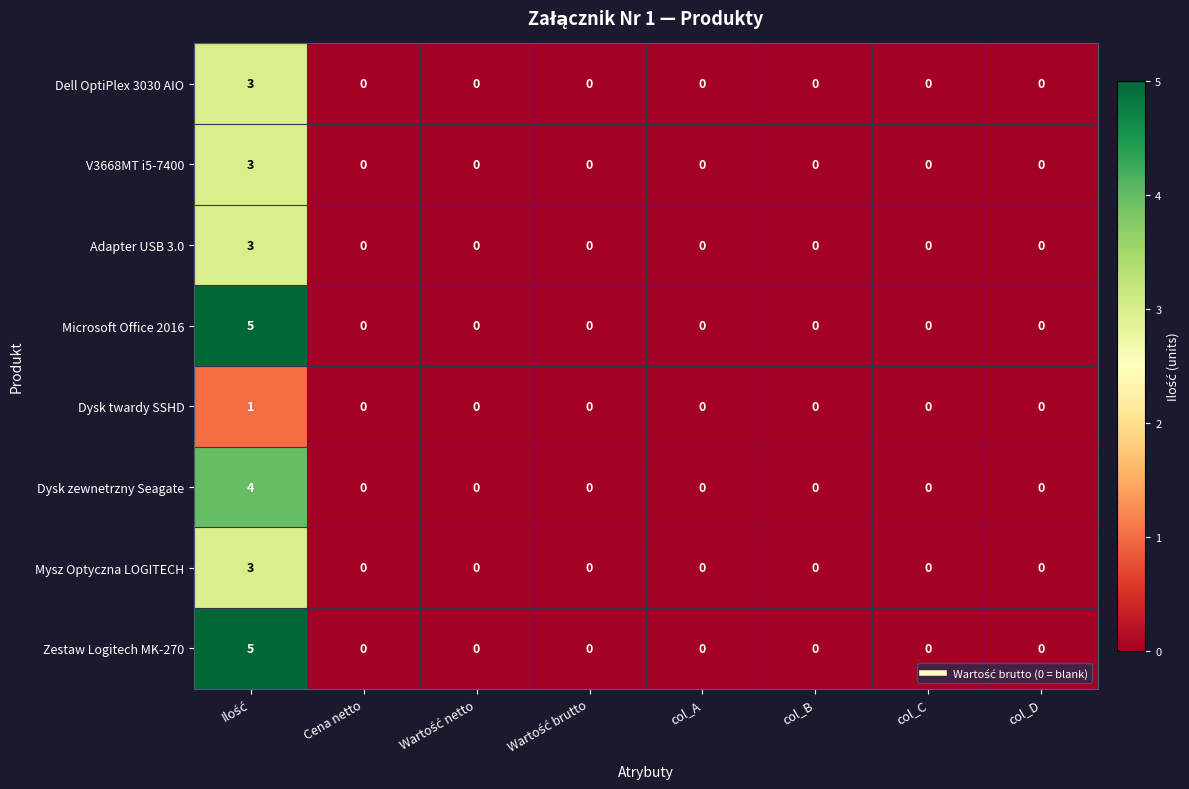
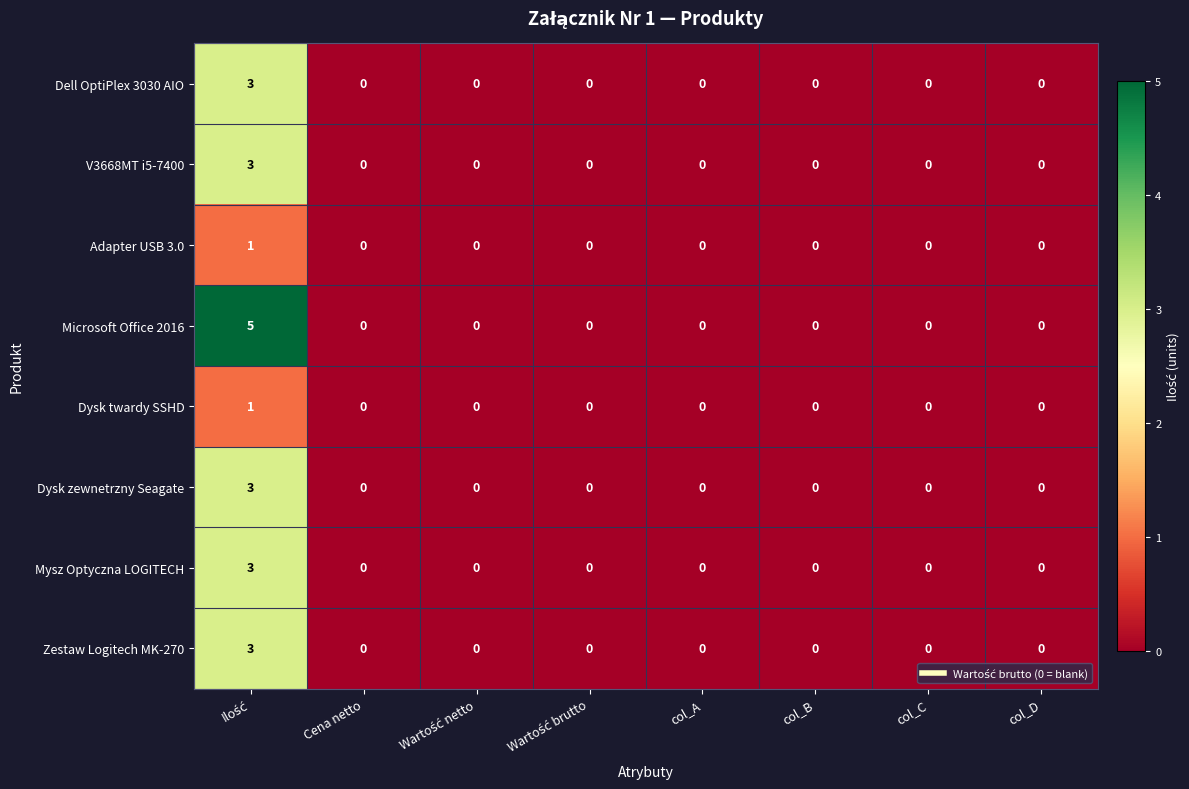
Adapter USB 3.0, Ilość: 3 -> 1
Dysk zewnetrzny Seagate, Ilość: 4 -> 3
Zestaw Logitech MK-270, Ilość: 5 -> 3
